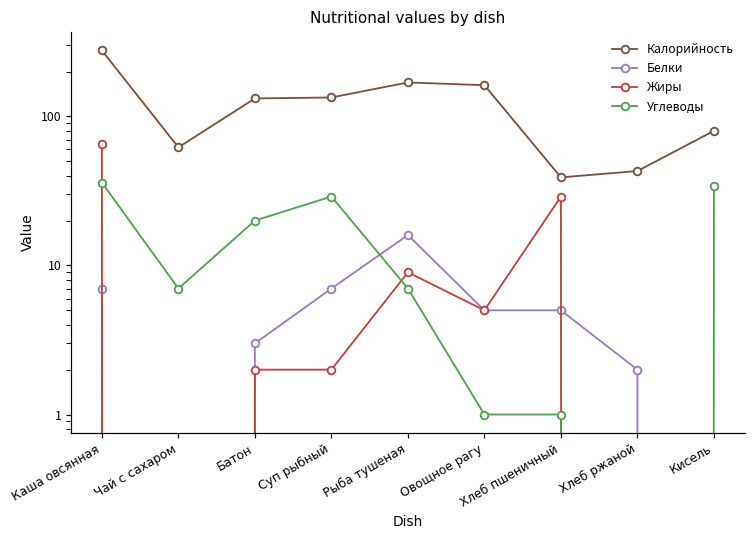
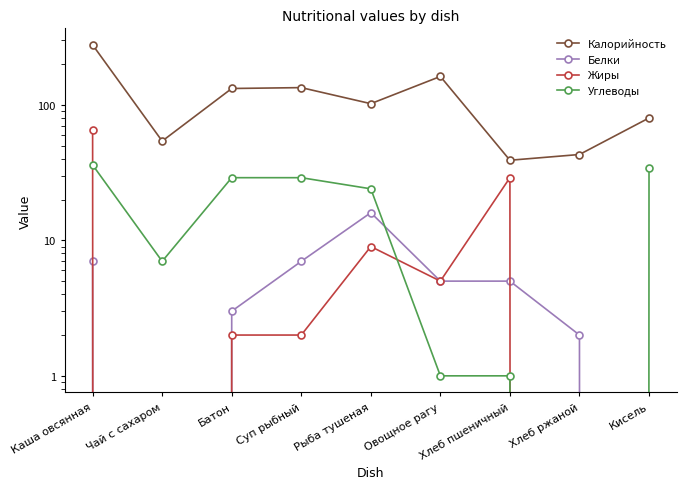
Калорийность, Чай с сахаром: 60 -> 54
Углеводы, Батон: 20 -> 29
Калорийность, Рыба тушеная: 170 -> 100
Углеводы, Рыба тушеная: 7 -> 24
